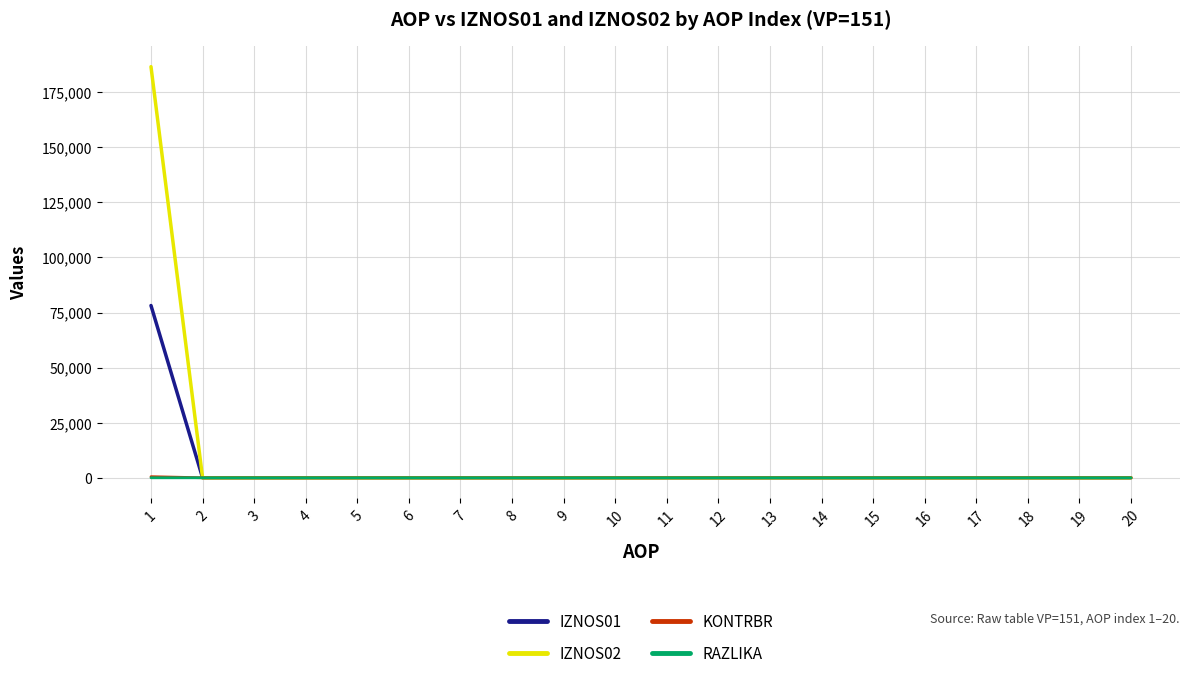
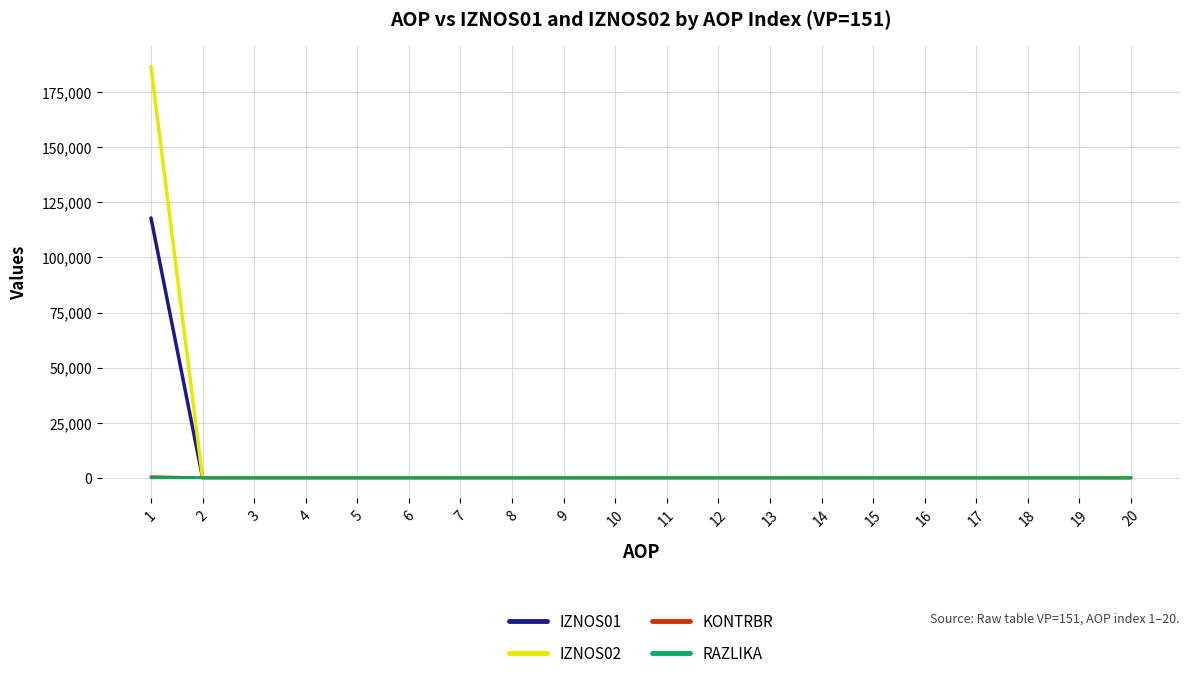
IZNOS01, 1: 78,000 -> 118,000
